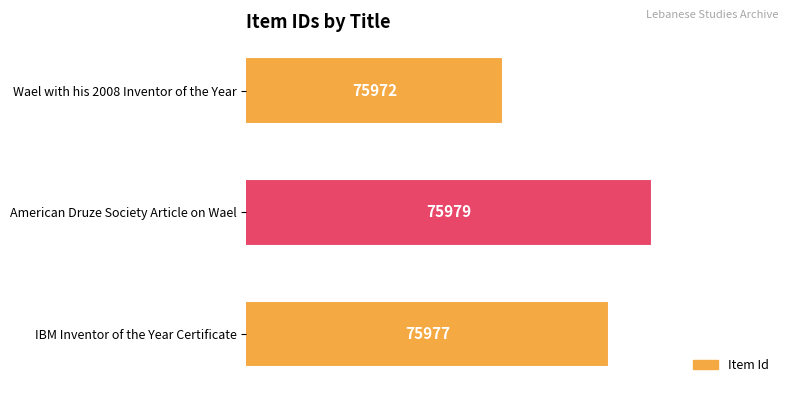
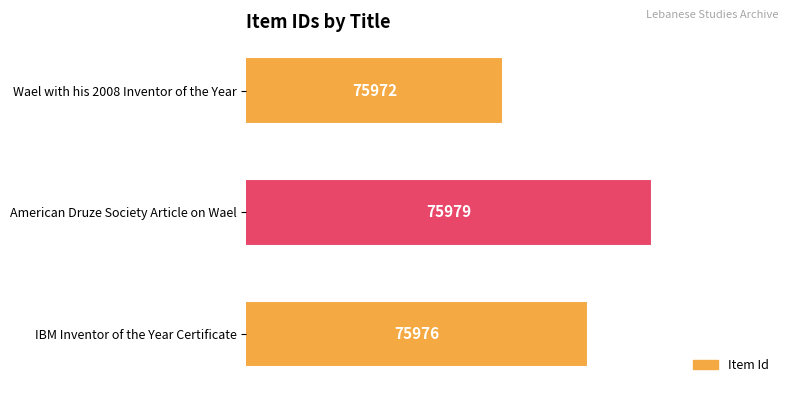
IBM Inventor of the Year Certificate: 75977 -> 75976
